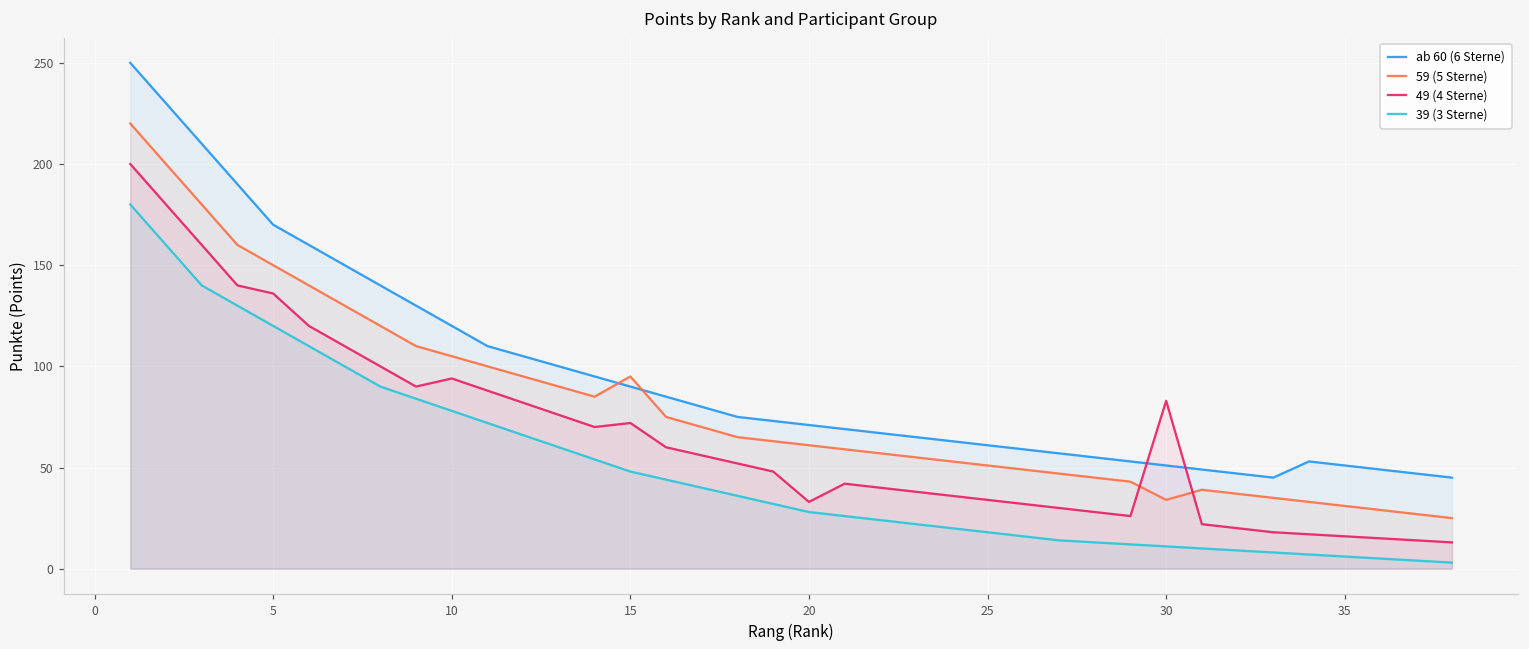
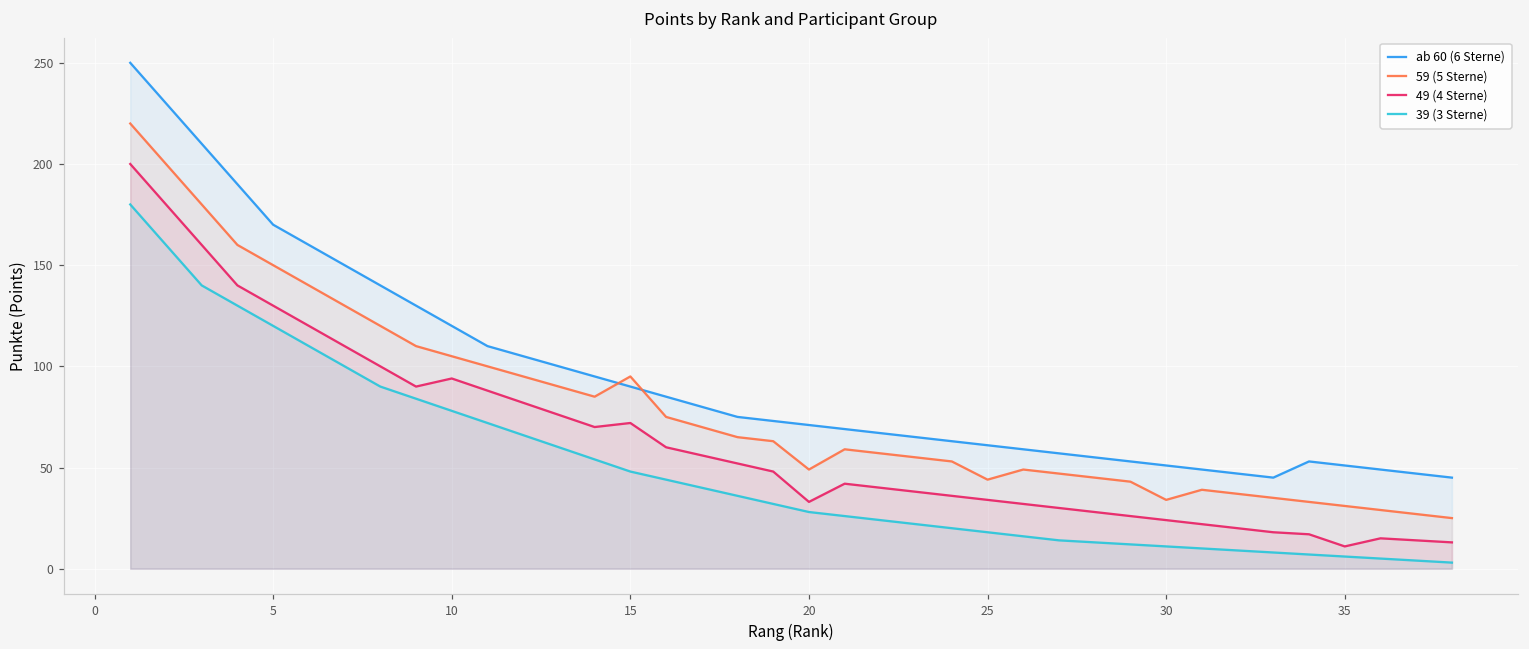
49 (4 Sterne), 5: 136 -> 130
59 (5 Sterne), 20: 61 -> 49
59 (5 Sterne), 25: 51 -> 44
49 (4 Sterne), 30: 83 -> 24
49 (4 Sterne), 35: 16 -> 11
